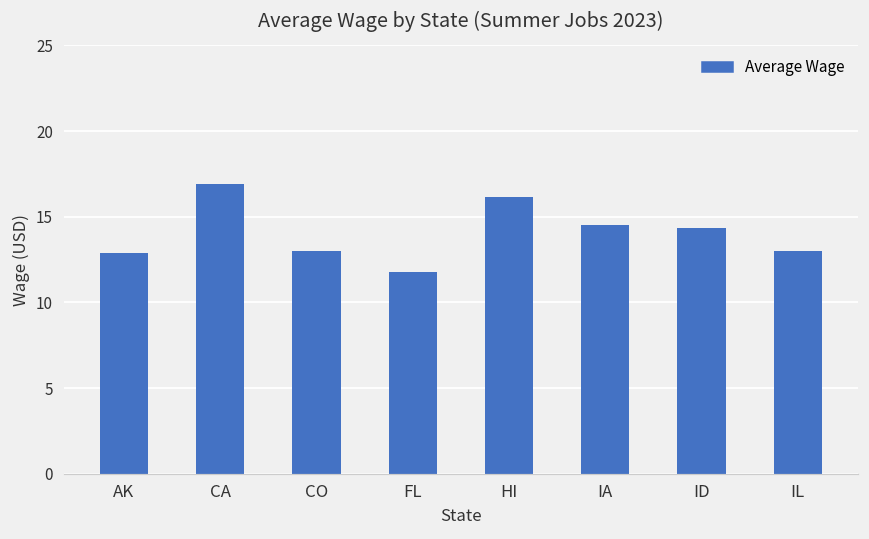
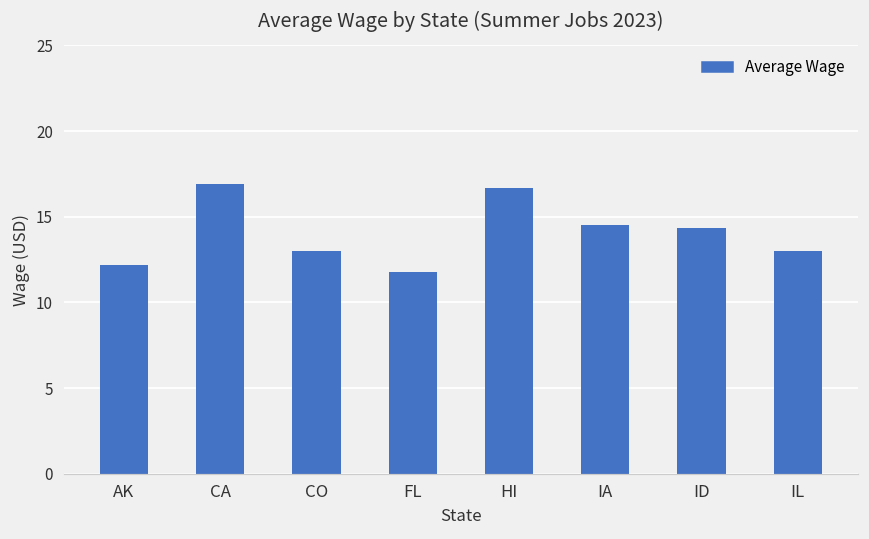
AK: 12.9 -> 12.2
HI: 16.1 -> 16.7
